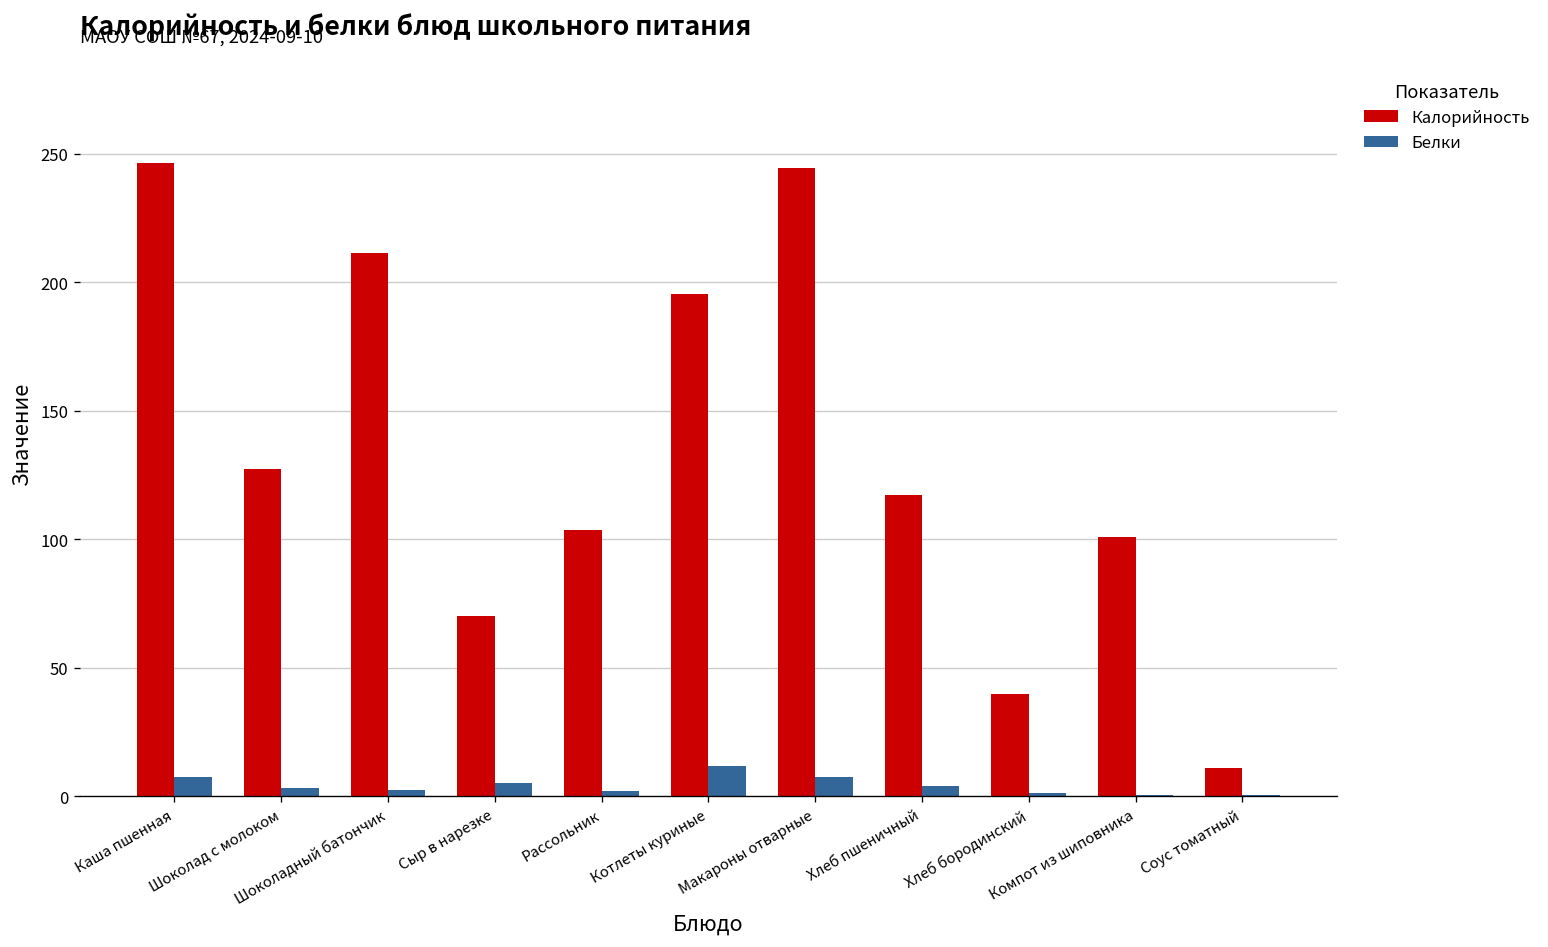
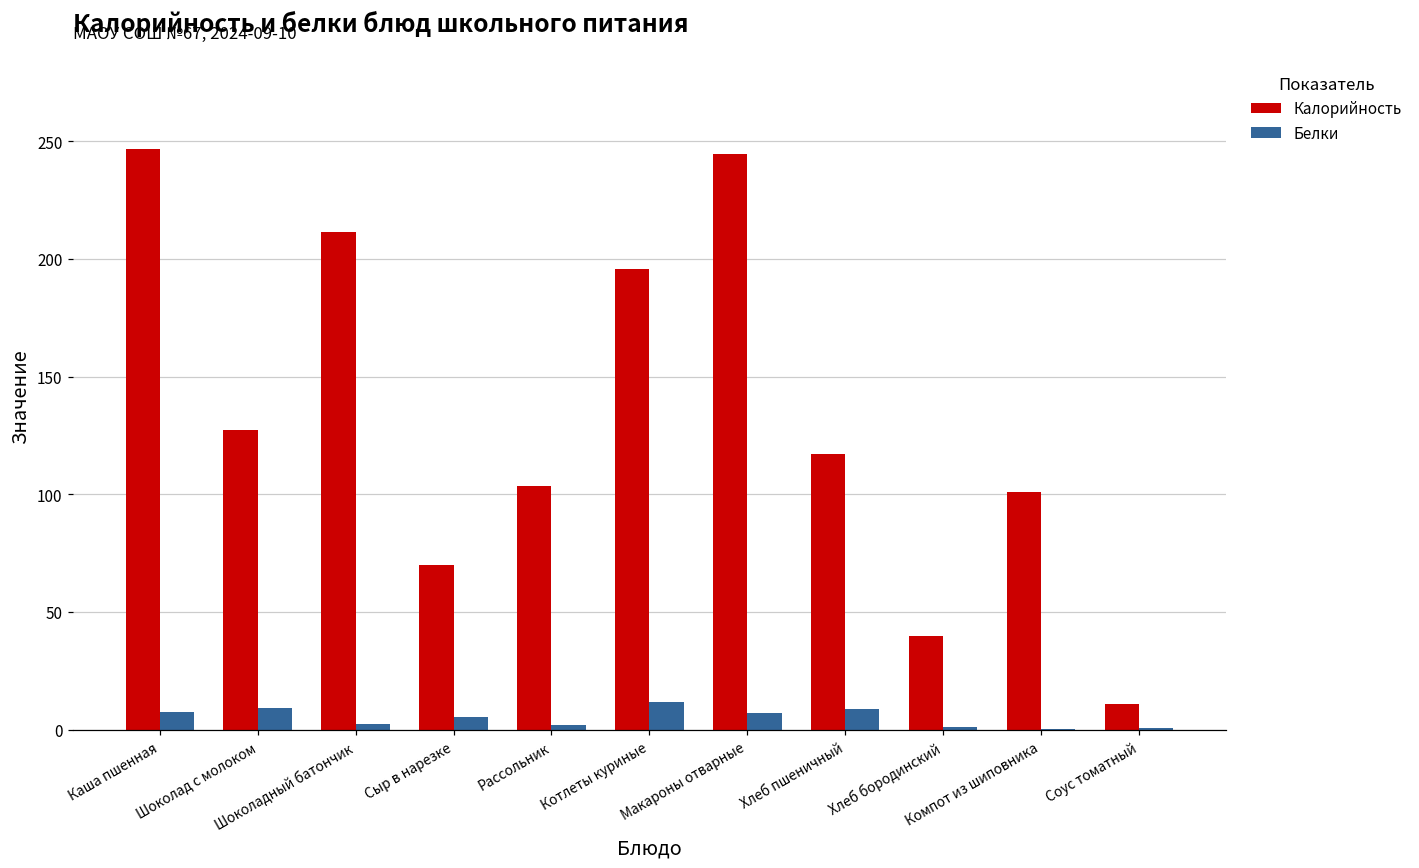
Белки, Шоколад с молоком: 3 -> 9
Белки, Хлеб пшеничный: 4 -> 9
